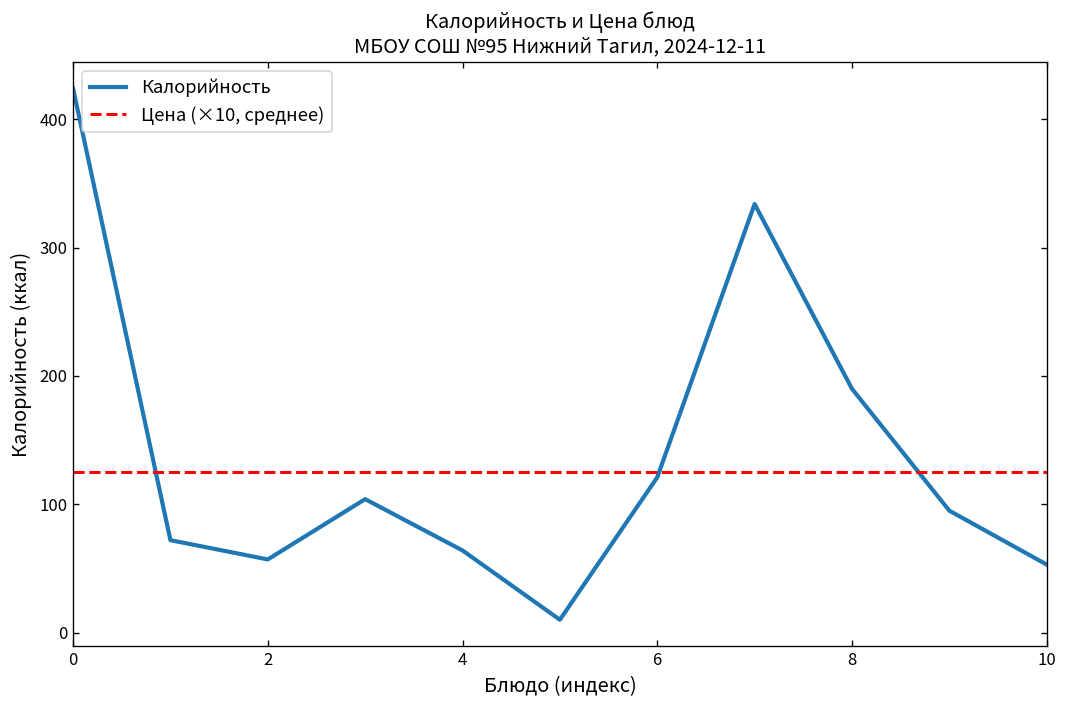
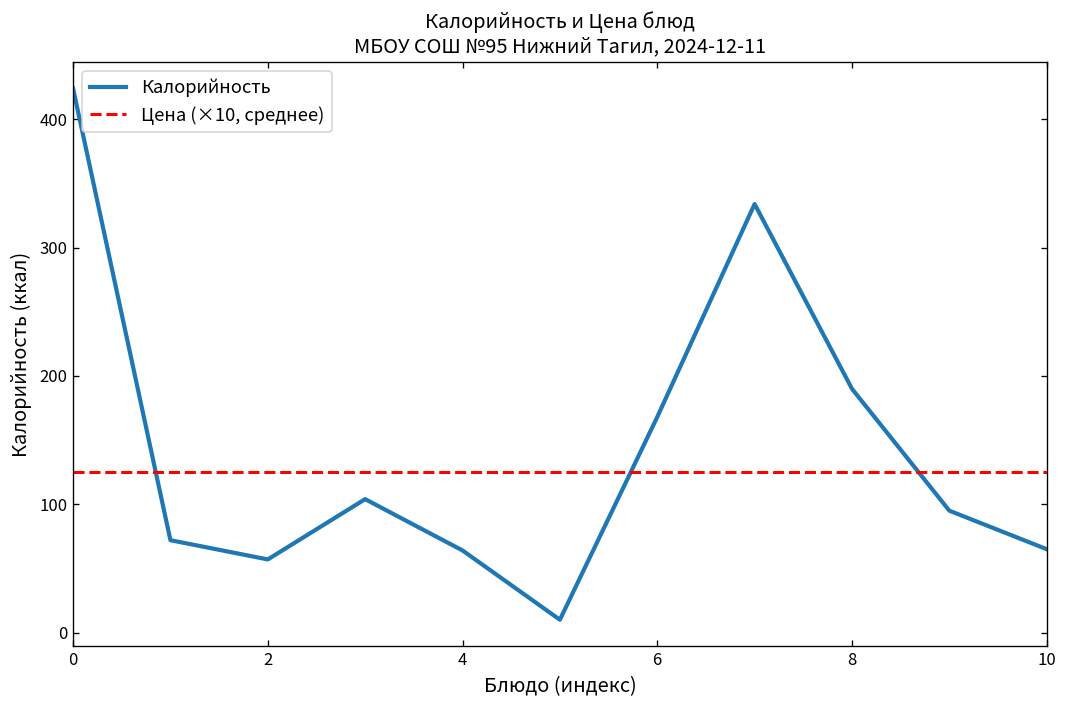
6: 121 -> 168
10: 53 -> 65
